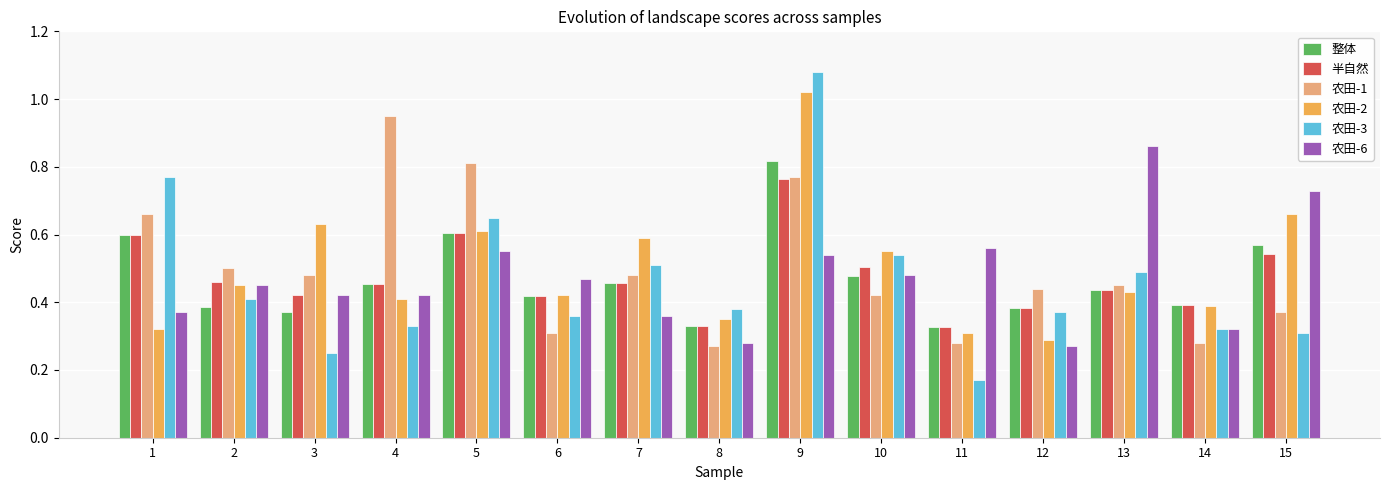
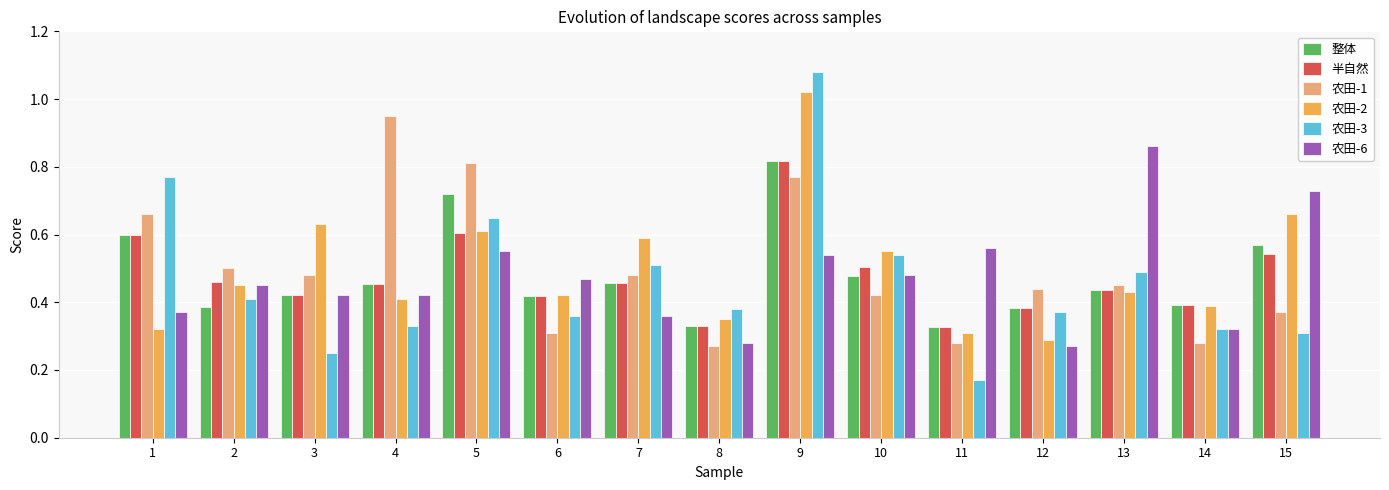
整体, 3: 0.37 -> 0.42
整体, 5: 0.60 -> 0.72
半自然, 9: 0.76 -> 0.82
